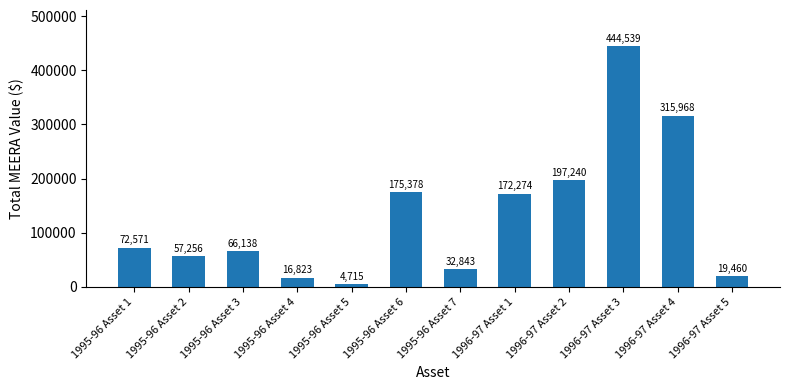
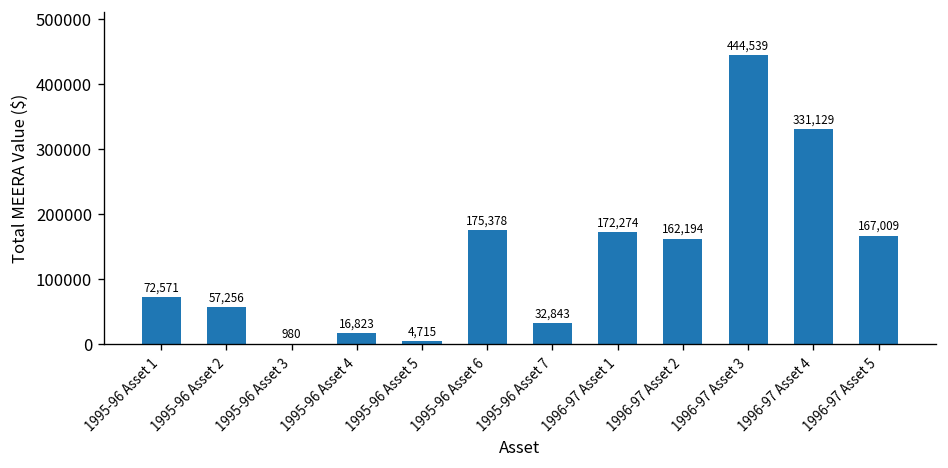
1995-96 Asset 3: 66,138 -> 980
1996-97 Asset 2: 197,240 -> 162,194
1996-97 Asset 4: 315,968 -> 331,129
1996-97 Asset 5: 19,460 -> 167,009
